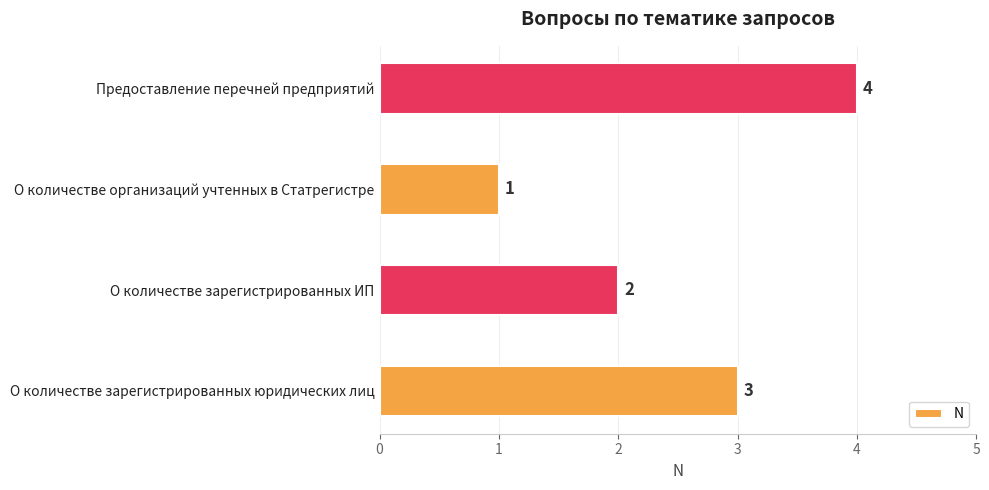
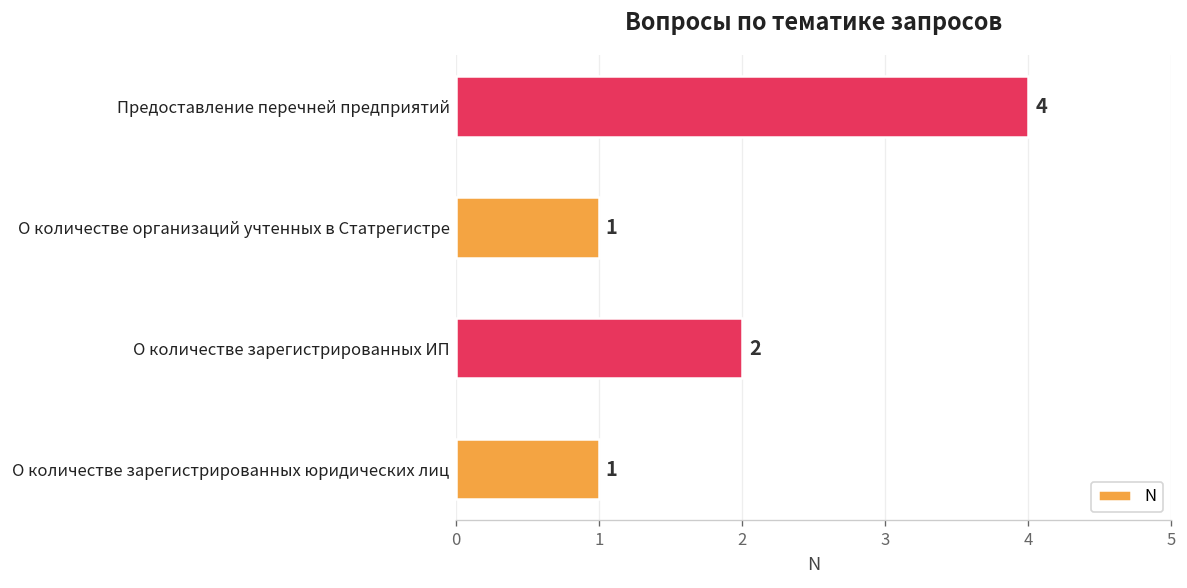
О количестве зарегистрированных юридических лиц: 3 -> 1
